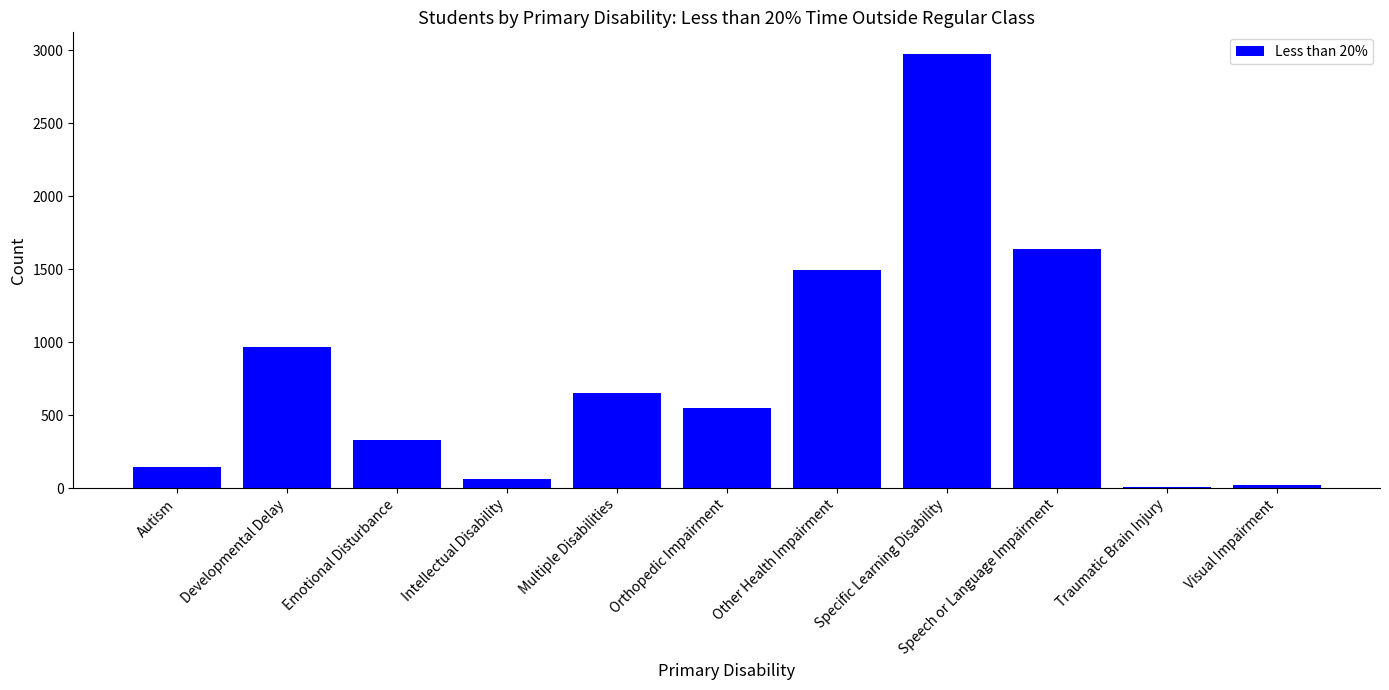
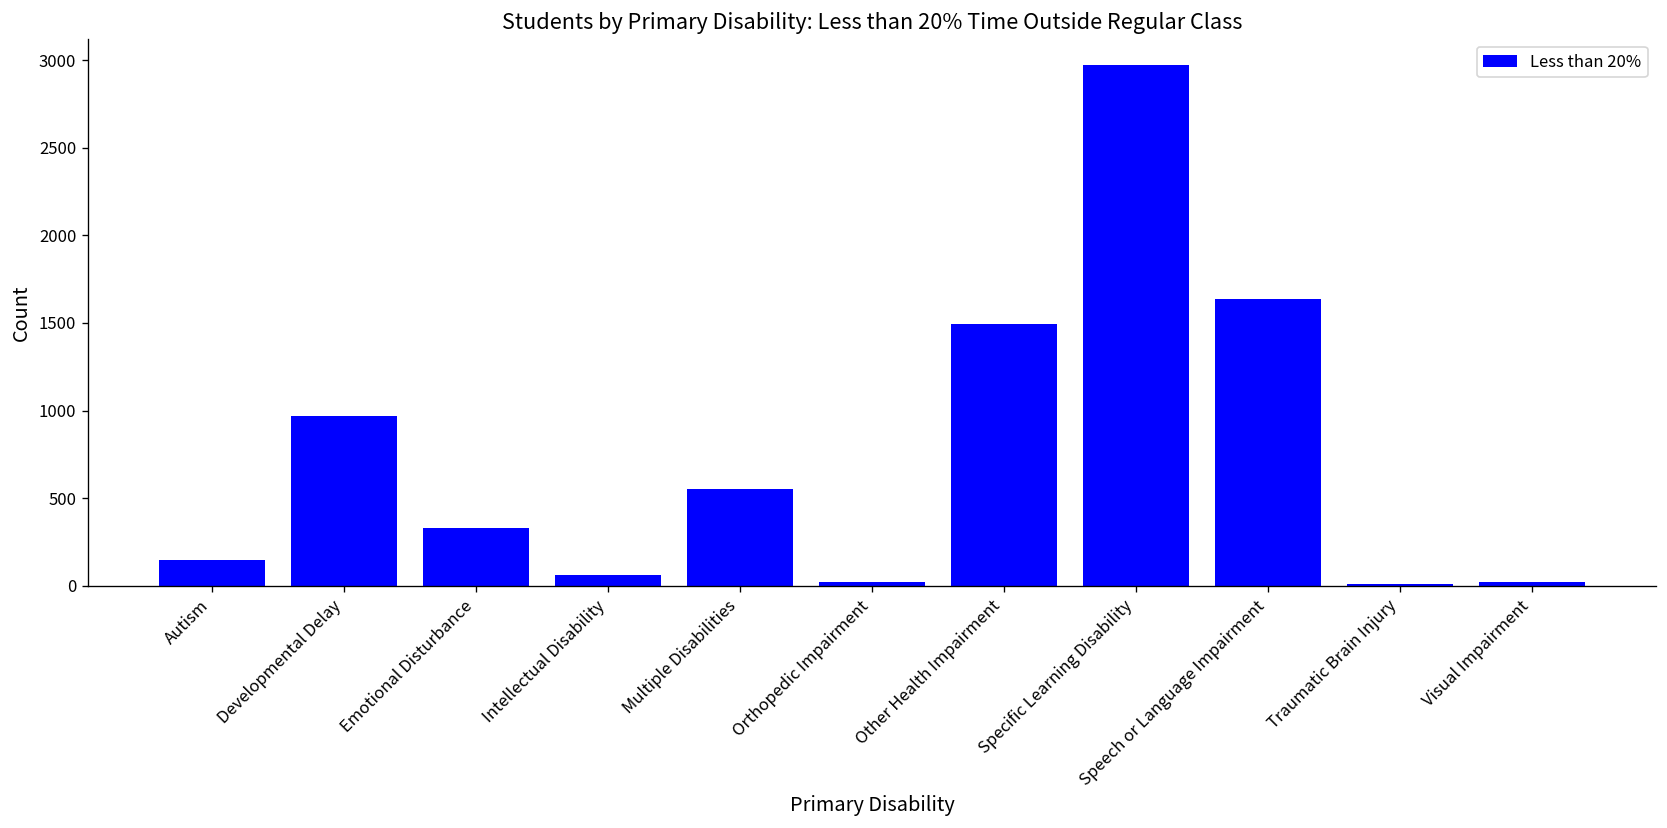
Multiple Disabilities: 650 -> 550
Orthopedic Impairment: 550 -> 20
